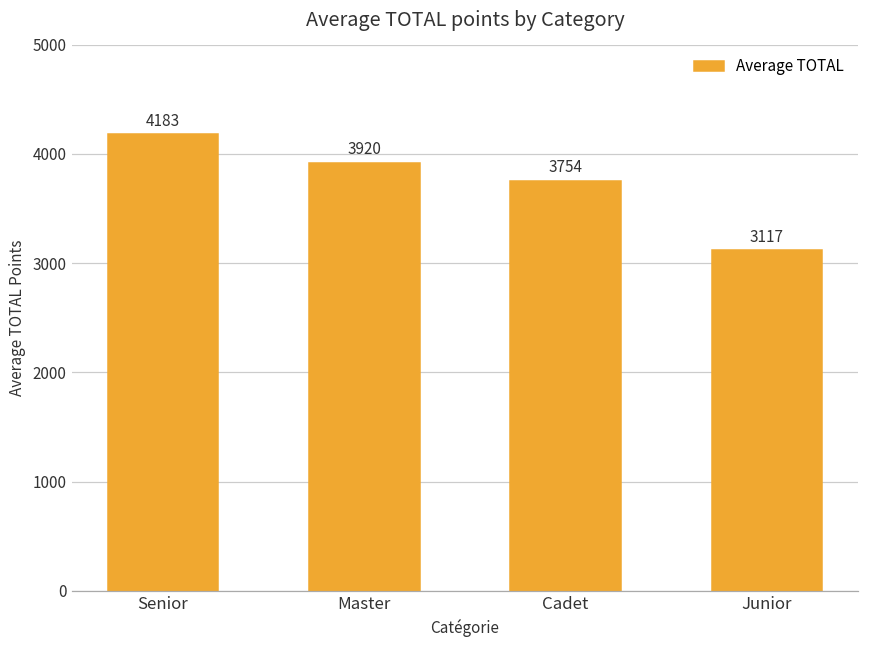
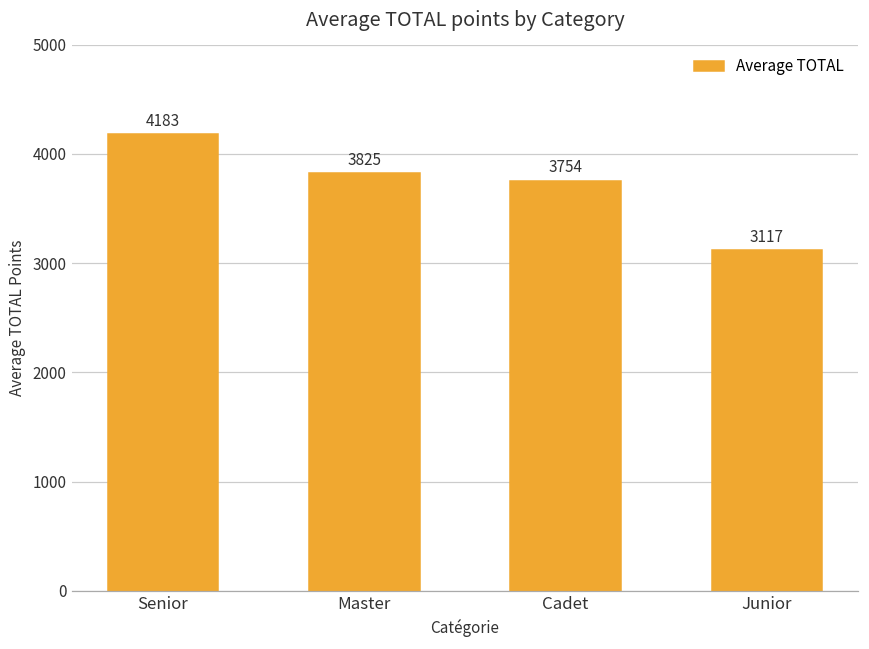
Master: 3920 -> 3825
